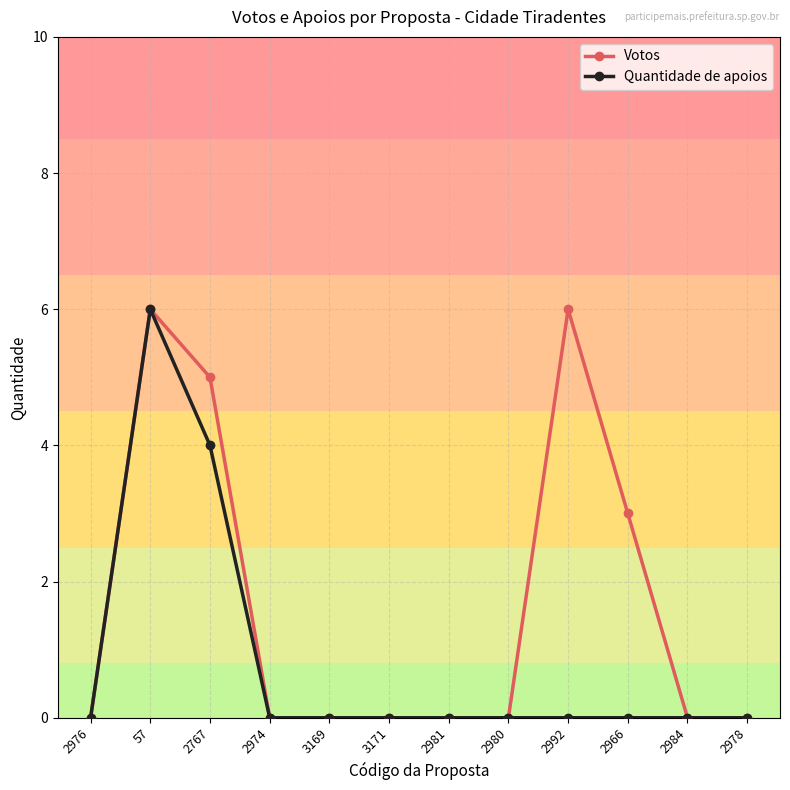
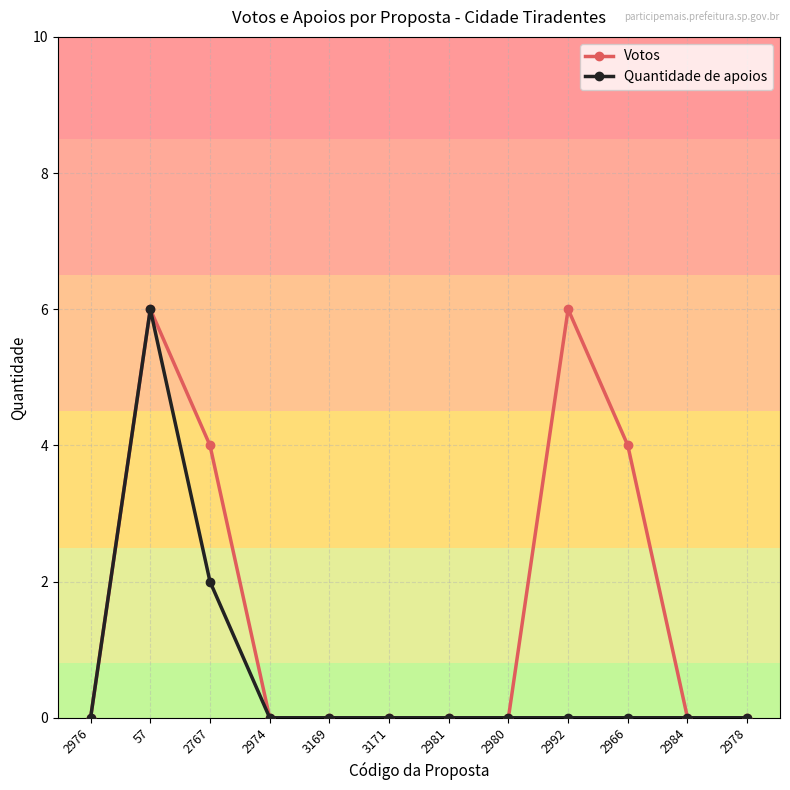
Votos, 2767: 5 -> 4
Quantidade de apoios, 2767: 4 -> 2
Votos, 2966: 3 -> 4
